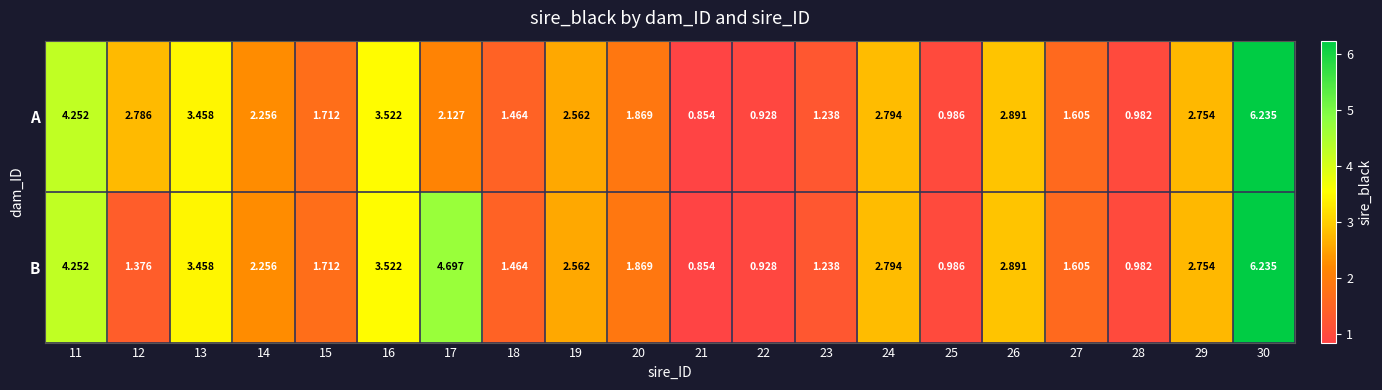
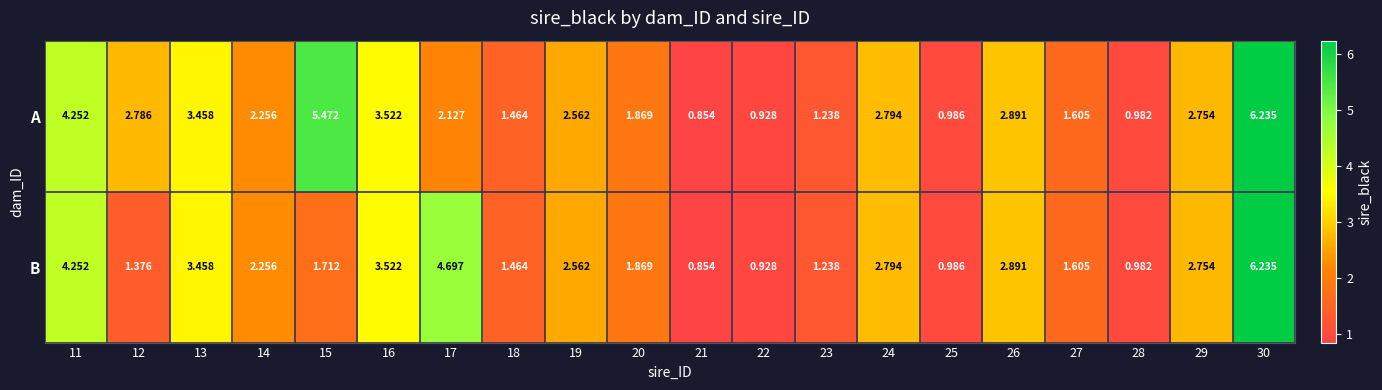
A, 15: 1.712 -> 5.472
